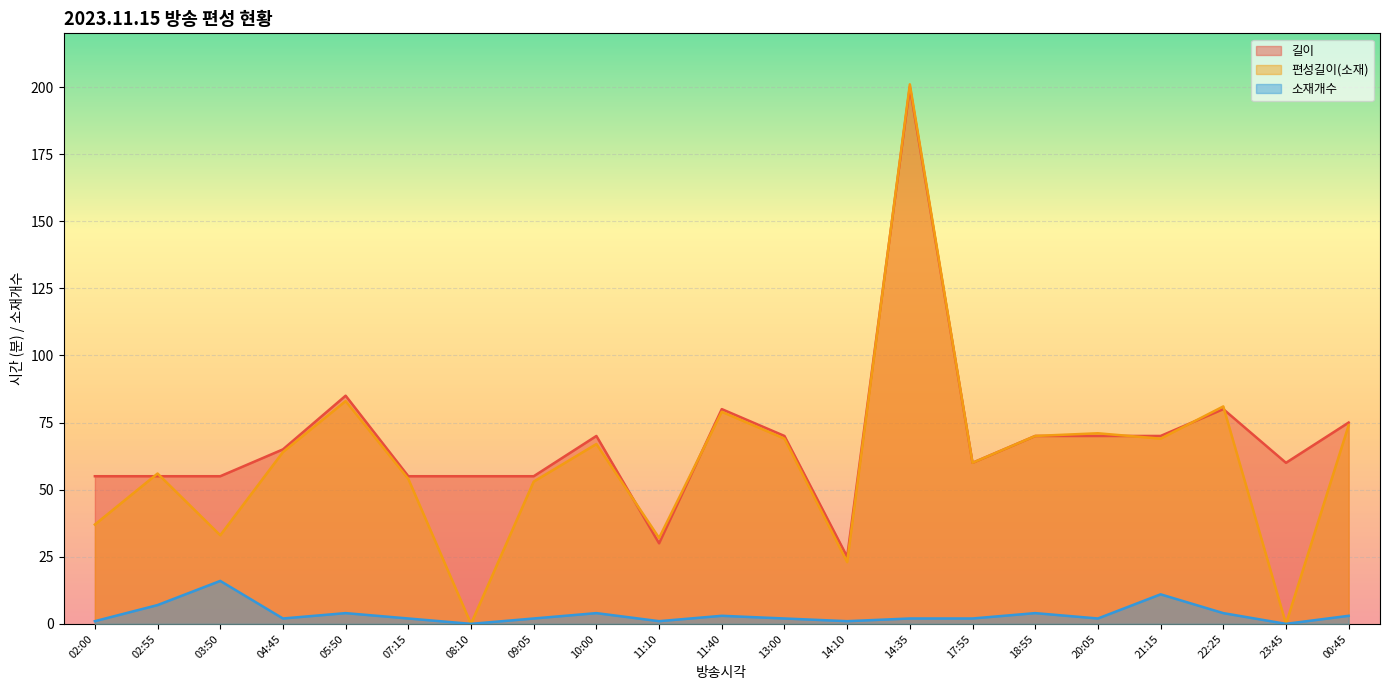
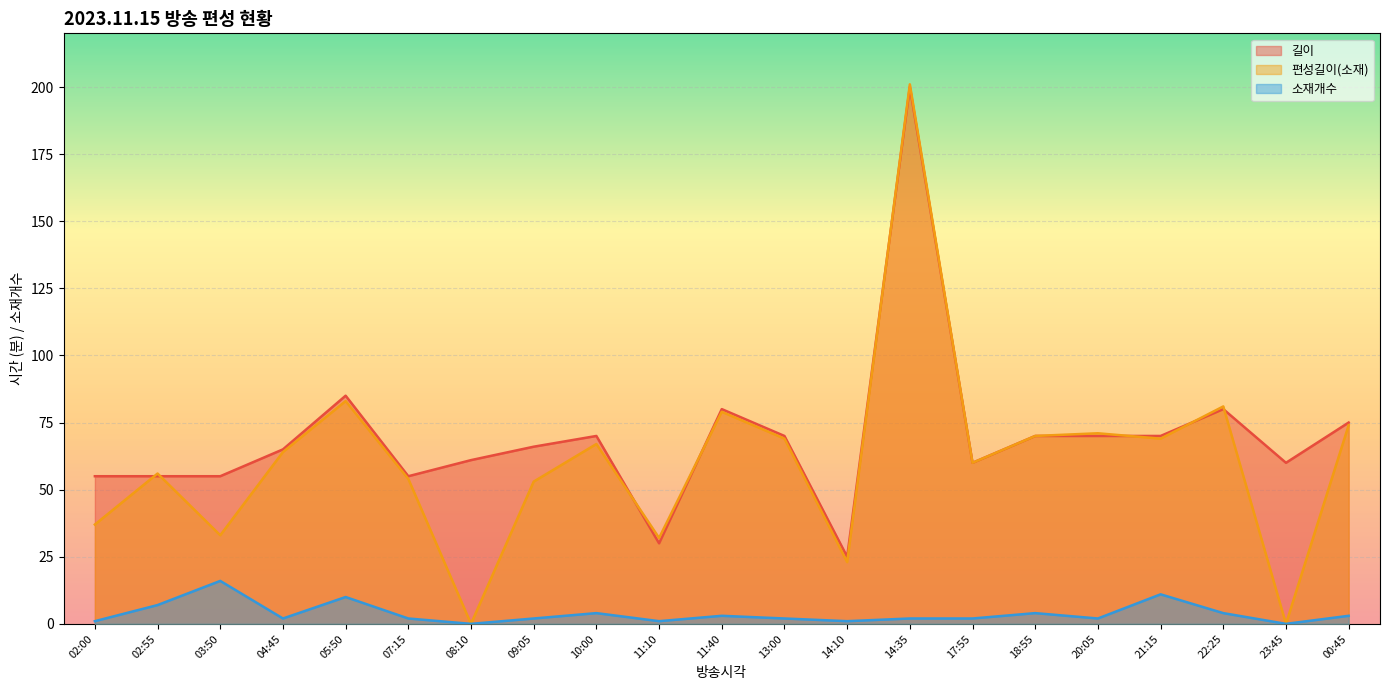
소재개수, 05:50: 4 -> 10
길이, 08:10: 55 -> 61
길이, 09:05: 55 -> 66
